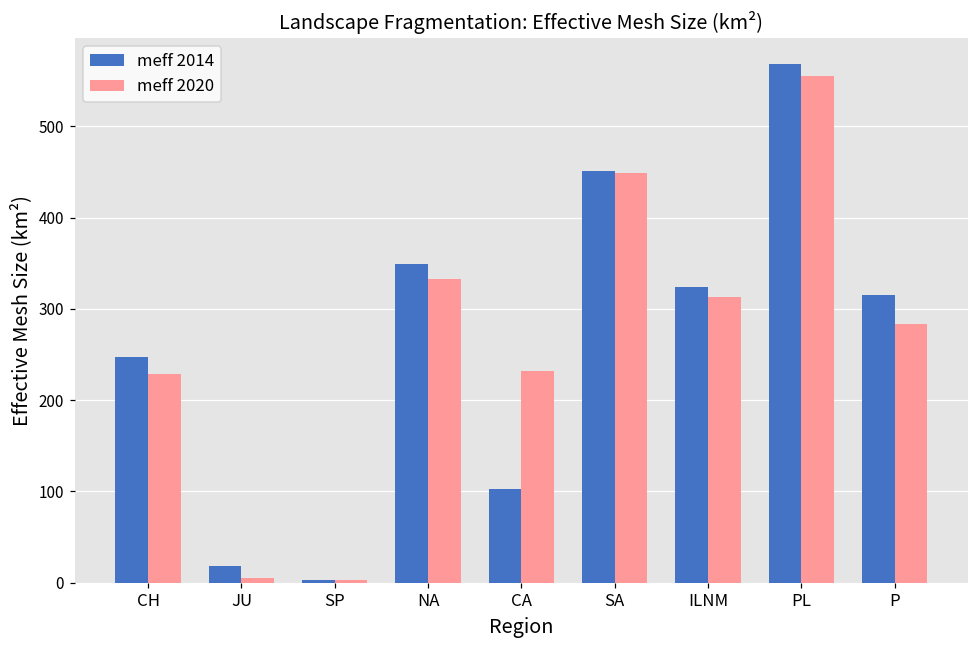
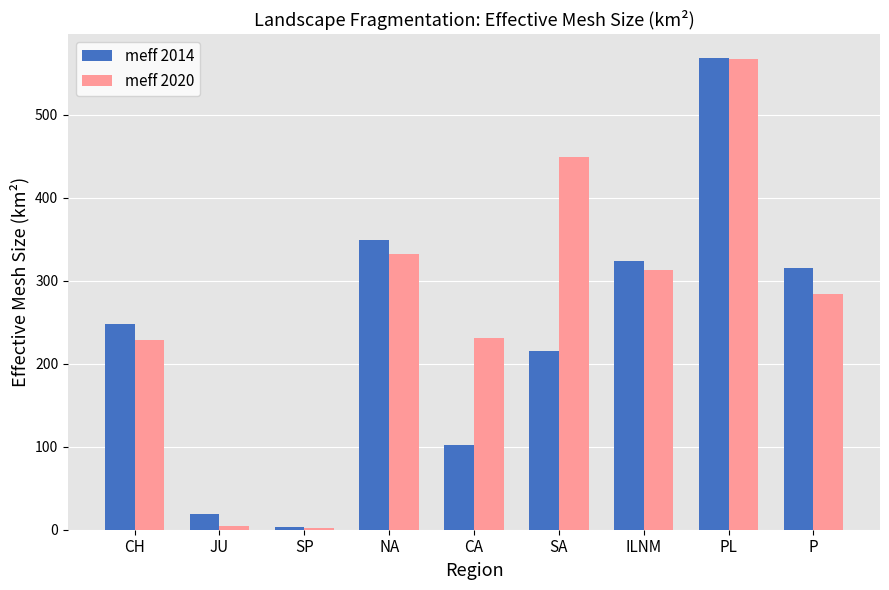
meff 2014, SA: 450 -> 220
meff 2020, PL: 560 -> 570
